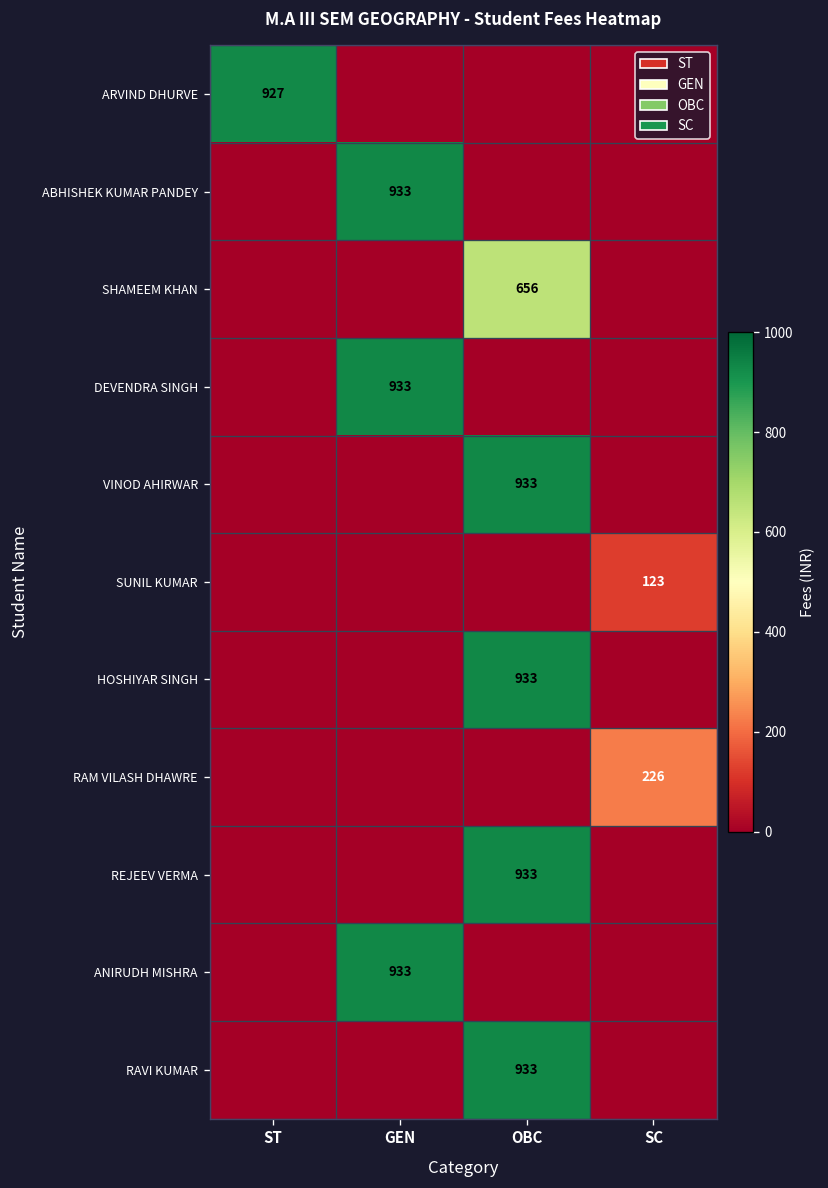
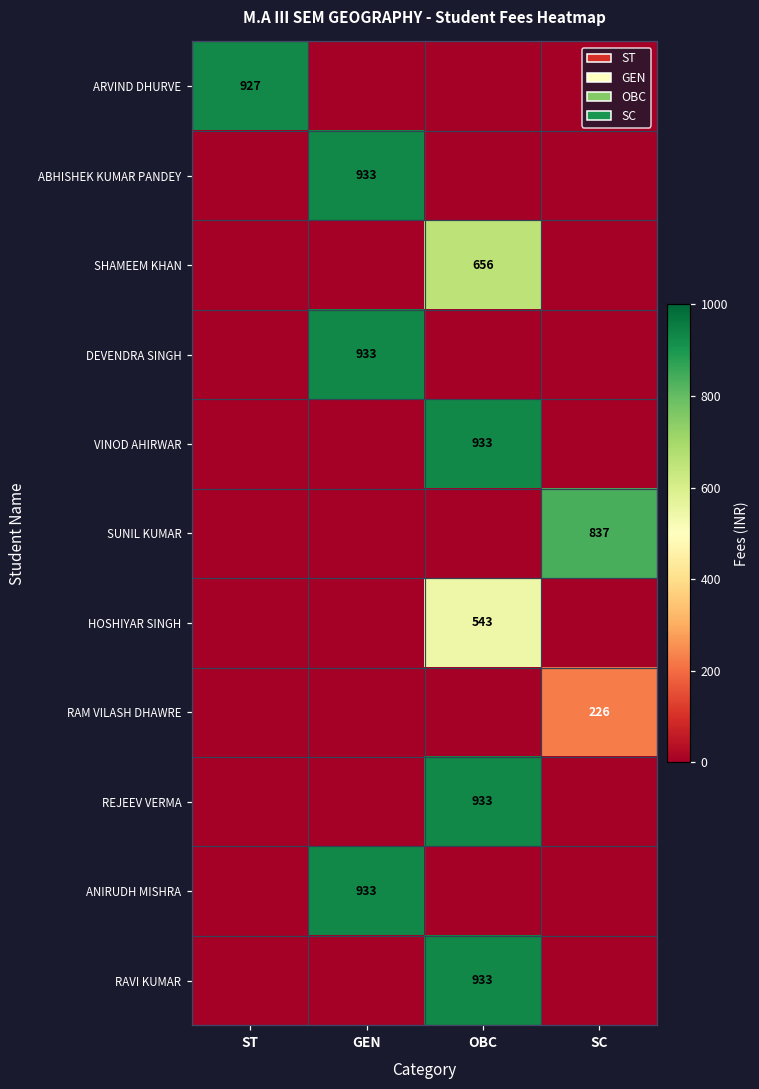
SUNIL KUMAR, SC: 123 -> 837
HOSHIYAR SINGH, OBC: 933 -> 543
